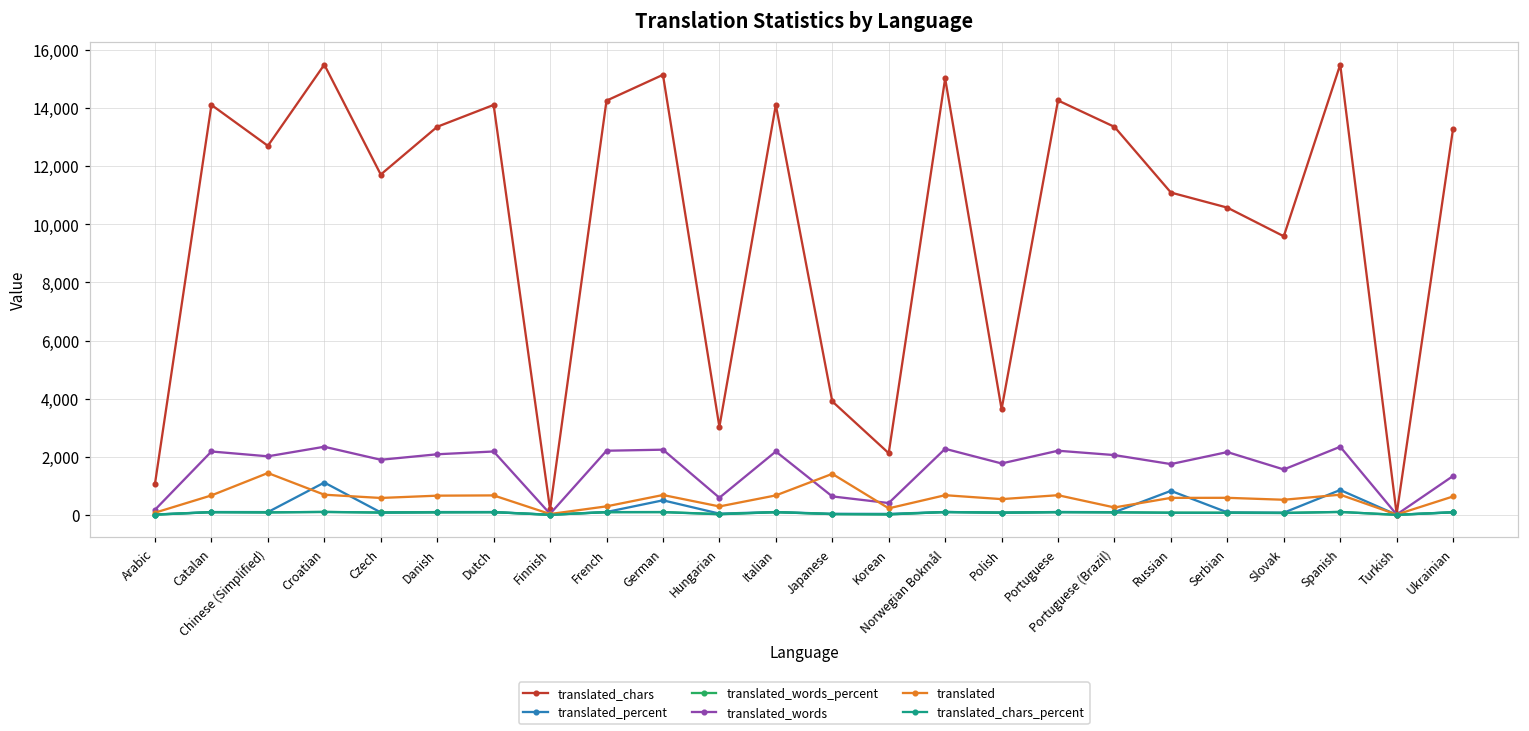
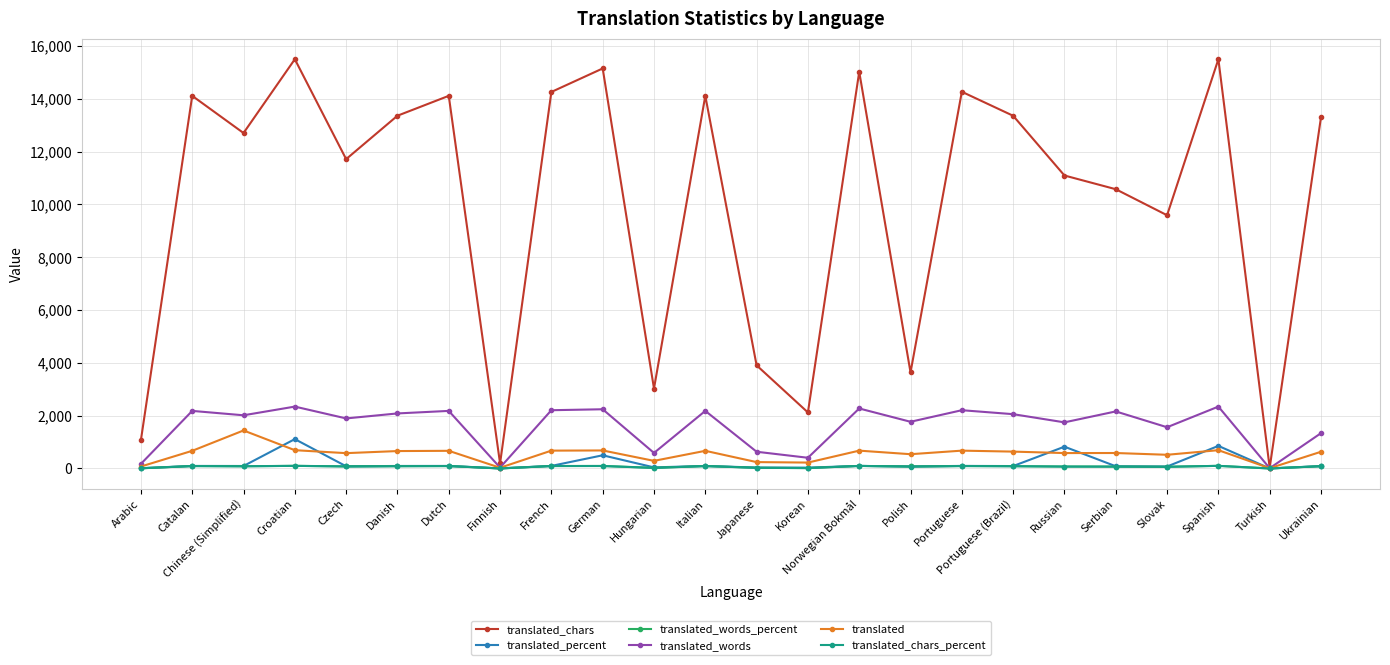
translated, French: 300 -> 700
translated, Japanese: 1,400 -> 200
translated, Portuguese (Brazil): 300 -> 600
